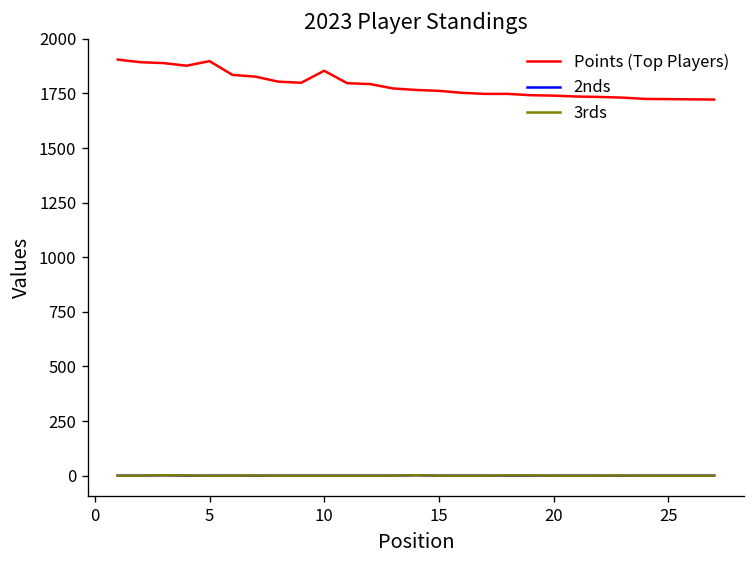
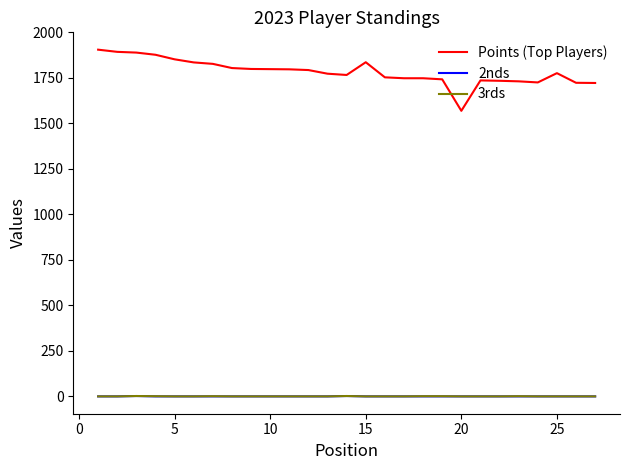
Points (Top Players), 5: 1900 -> 1850
Points (Top Players), 10: 1850 -> 1800
Points (Top Players), 15: 1760 -> 1840
Points (Top Players), 20: 1740 -> 1570
Points (Top Players), 25: 1720 -> 1780
